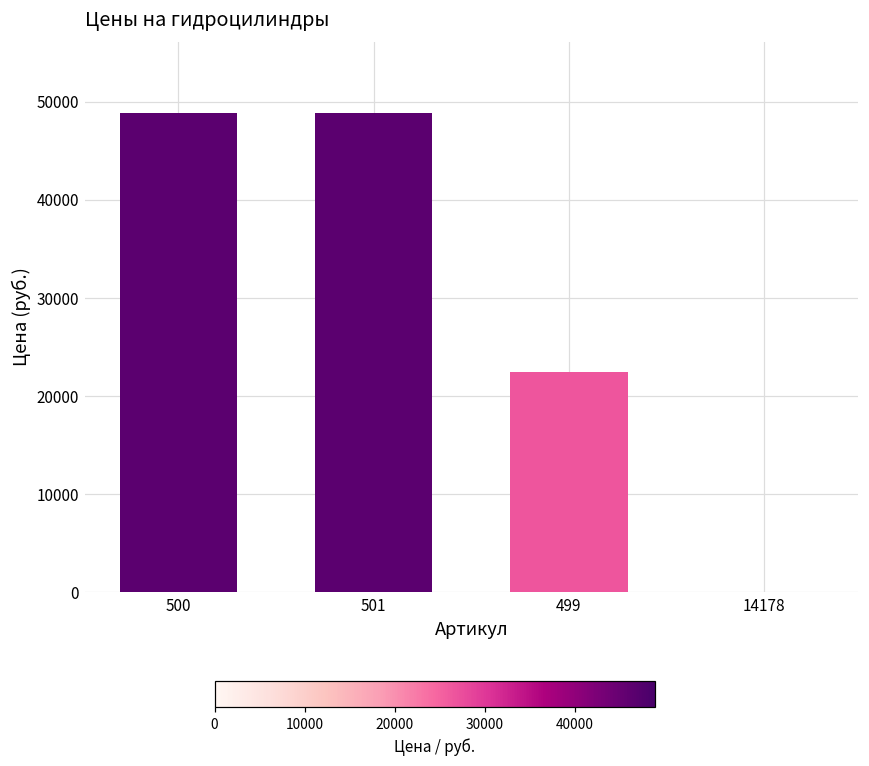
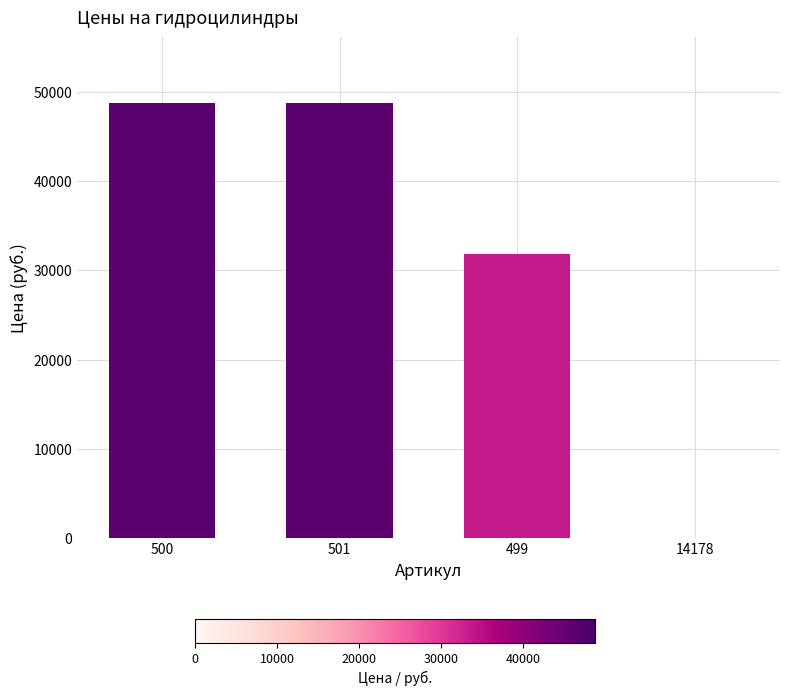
499: 22000 -> 32000
